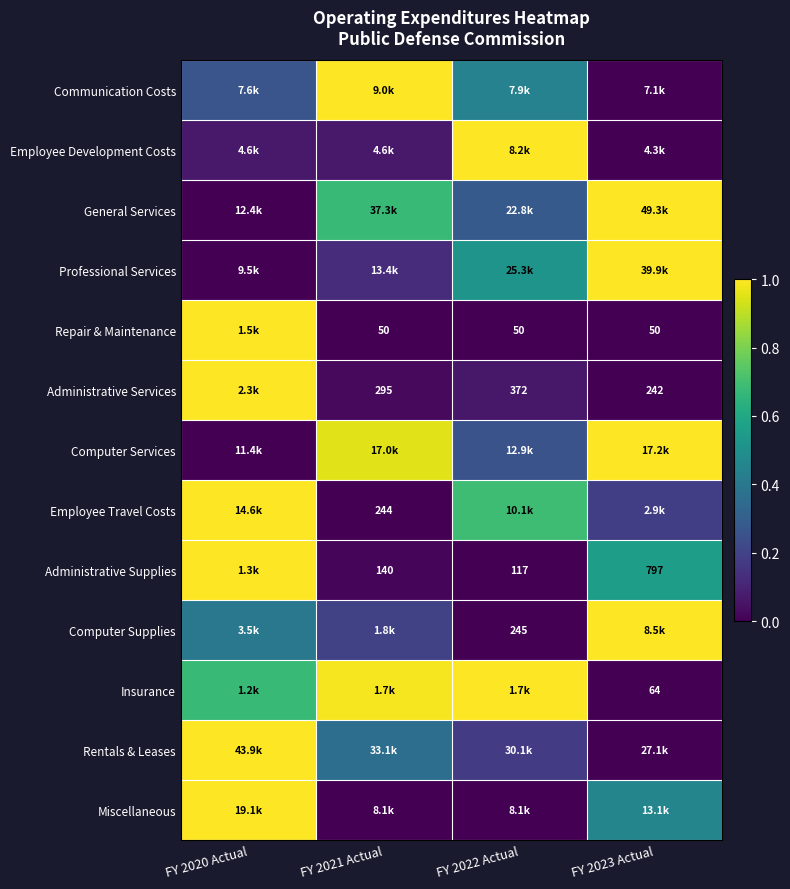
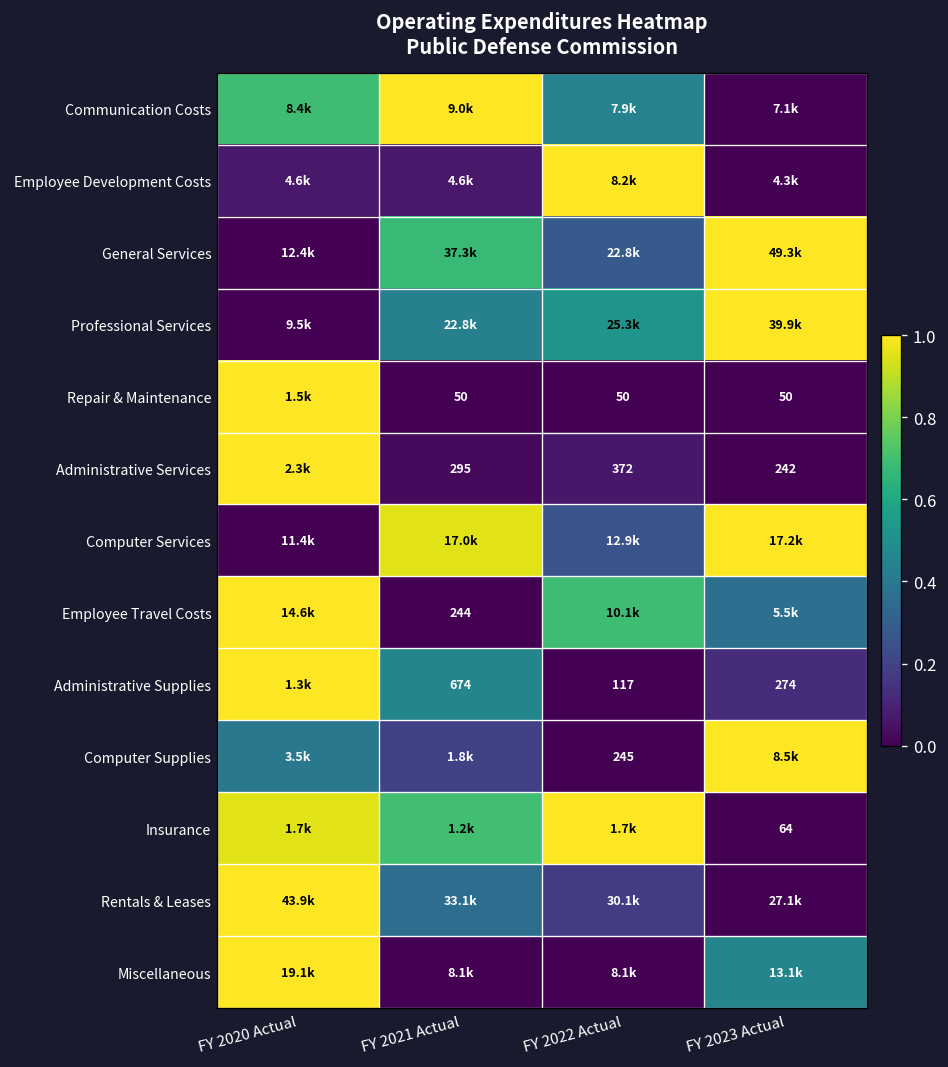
Communication Costs, FY 2020 Actual: 7.6k -> 8.4k
Professional Services, FY 2021 Actual: 13.4k -> 22.8k
Employee Travel Costs, FY 2023 Actual: 2.9k -> 5.5k
Administrative Supplies, FY 2021 Actual: 140 -> 674
Administrative Supplies, FY 2023 Actual: 797 -> 274
Insurance, FY 2020 Actual: 1.2k -> 1.7k
Insurance, FY 2021 Actual: 1.7k -> 1.2k
